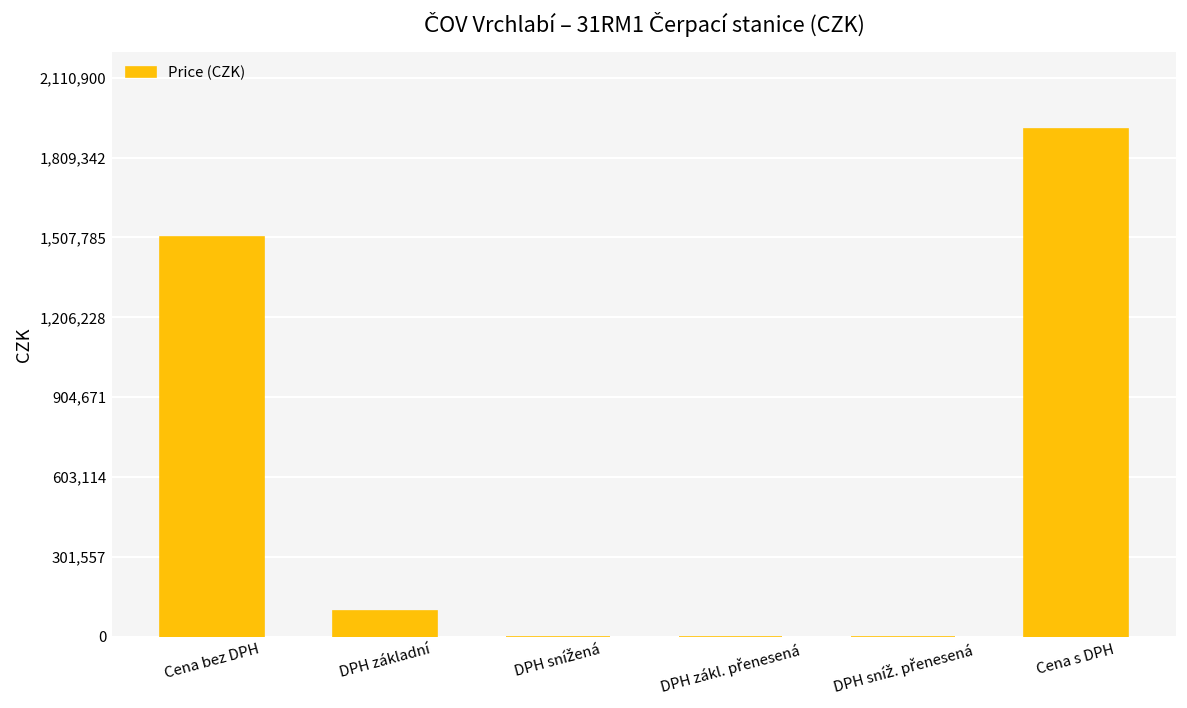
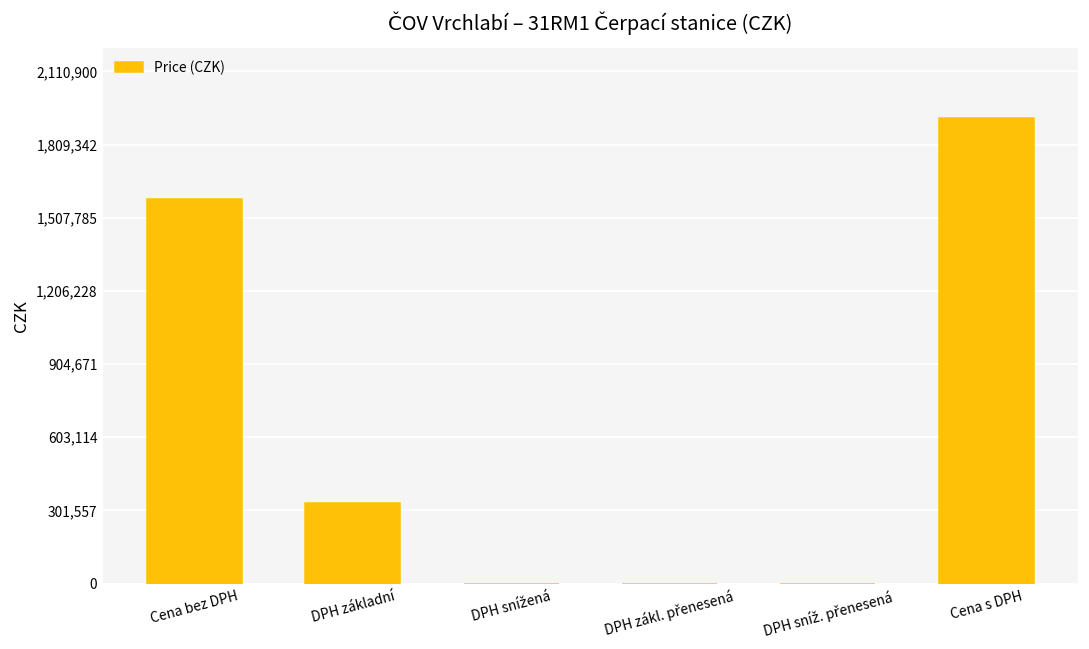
Cena bez DPH: 1,510,000 -> 1,590,000
DPH základní: 100,000 -> 330,000
